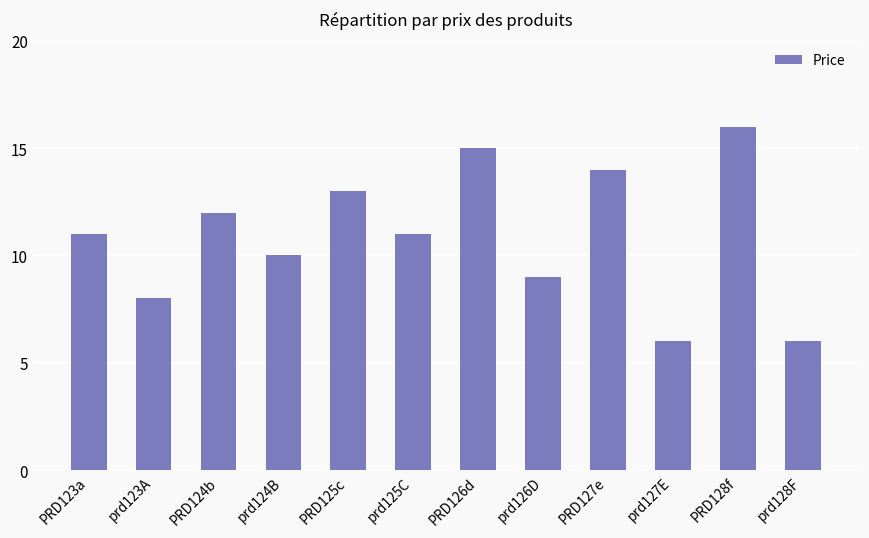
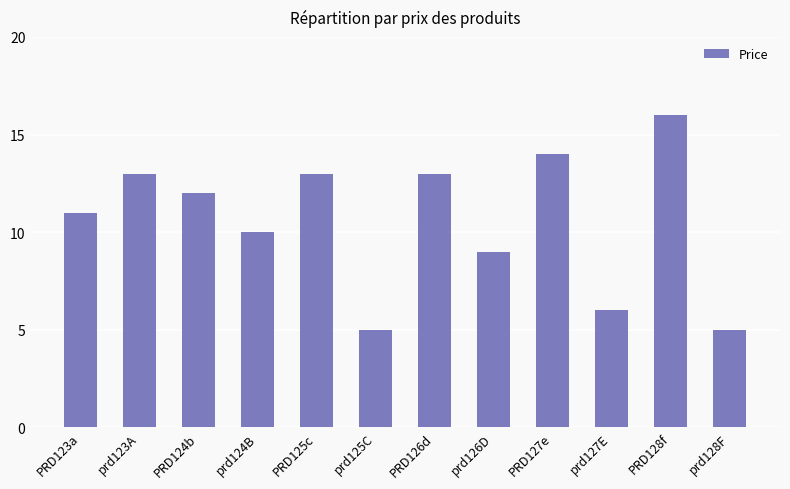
prd123A: 8 -> 13
prd125C: 11 -> 5
PRD126d: 15 -> 13
prd128F: 6 -> 5
